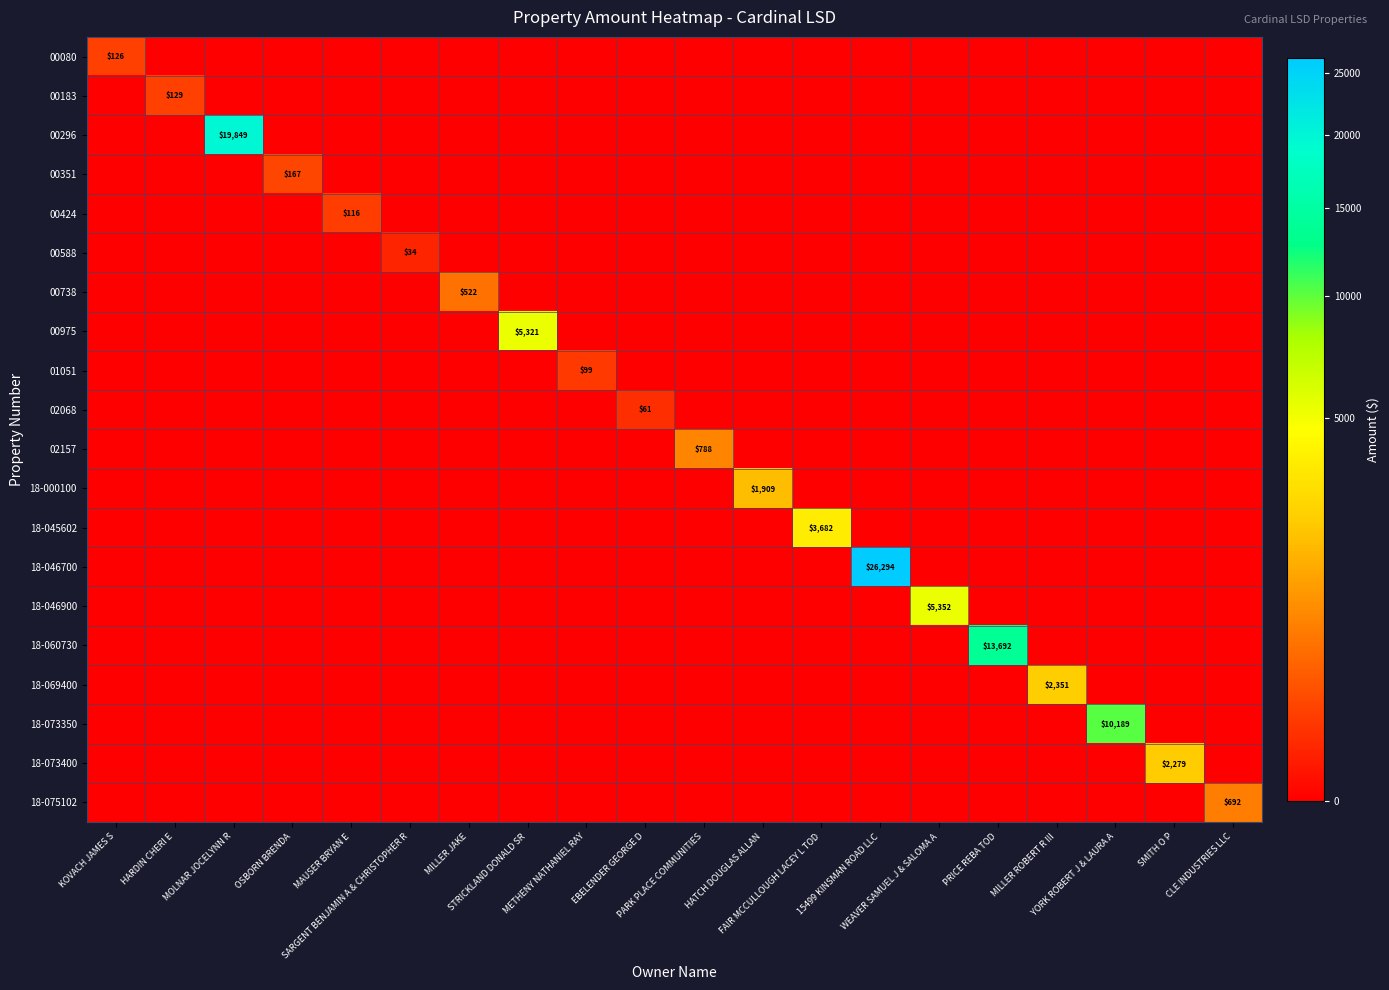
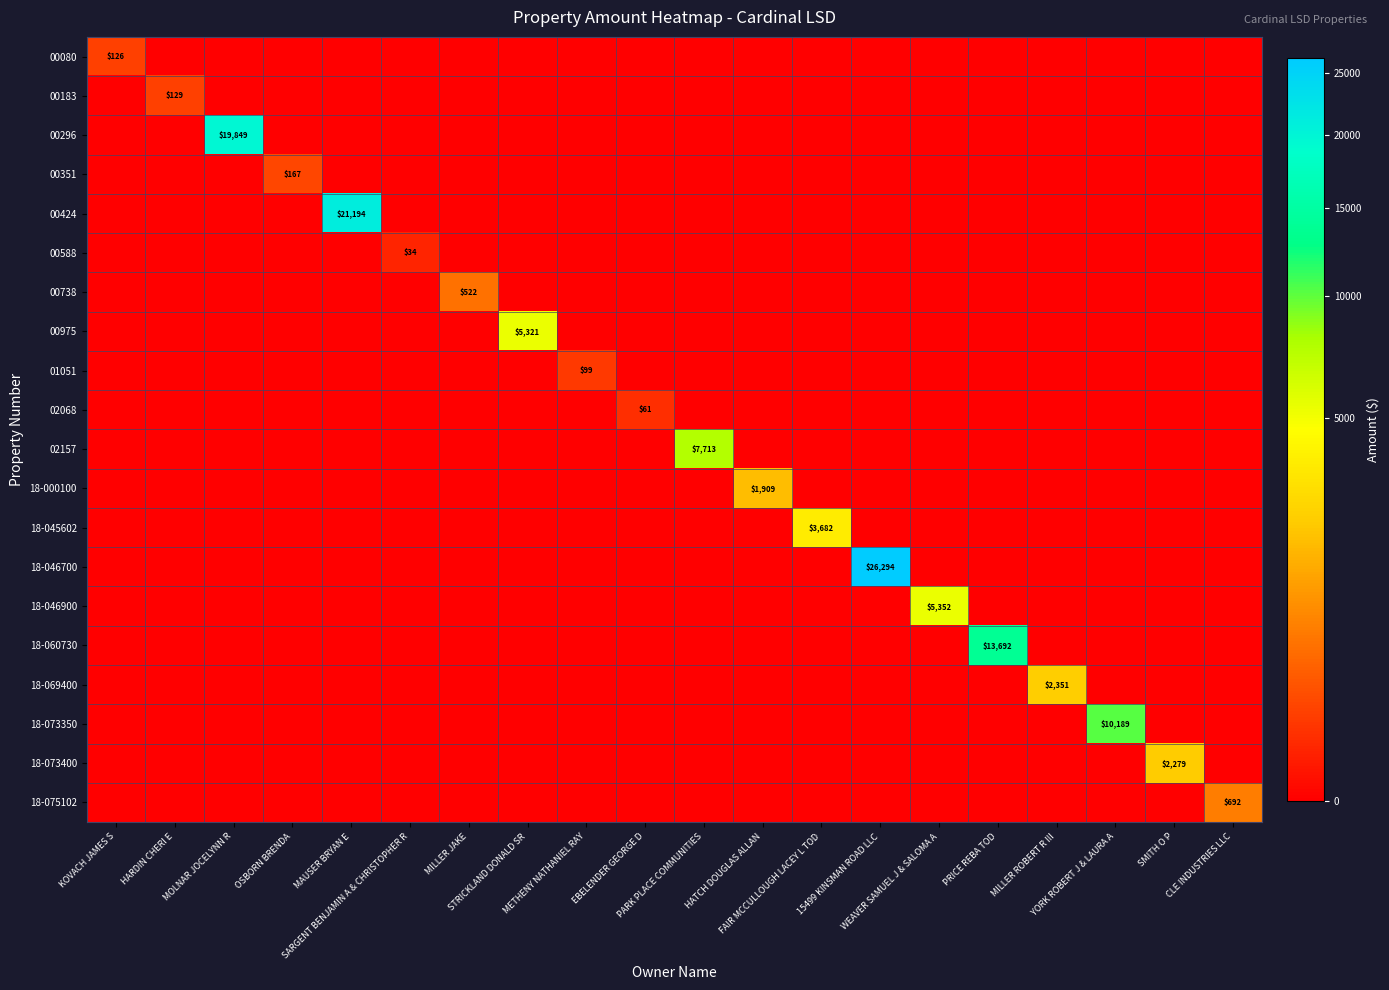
00424, MAUSER BRYAN E: $116 -> $21,194
02157, PARK PLACE COMMUNITIES: $788 -> $7,713
